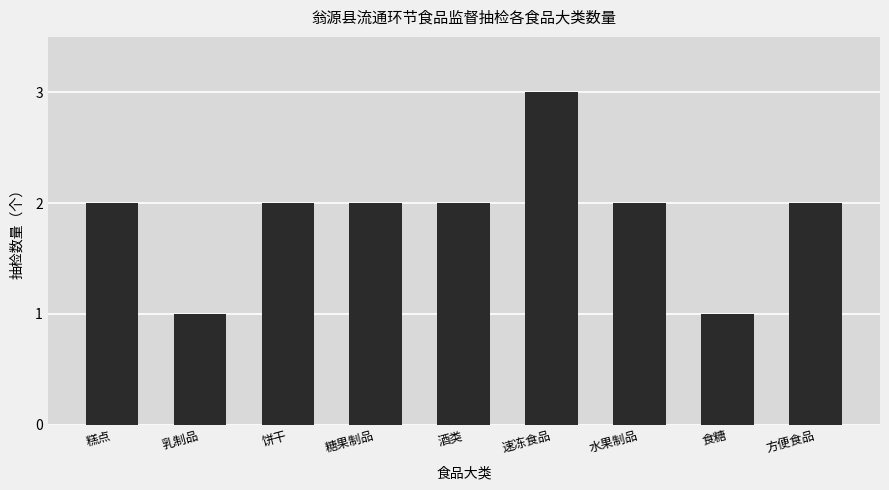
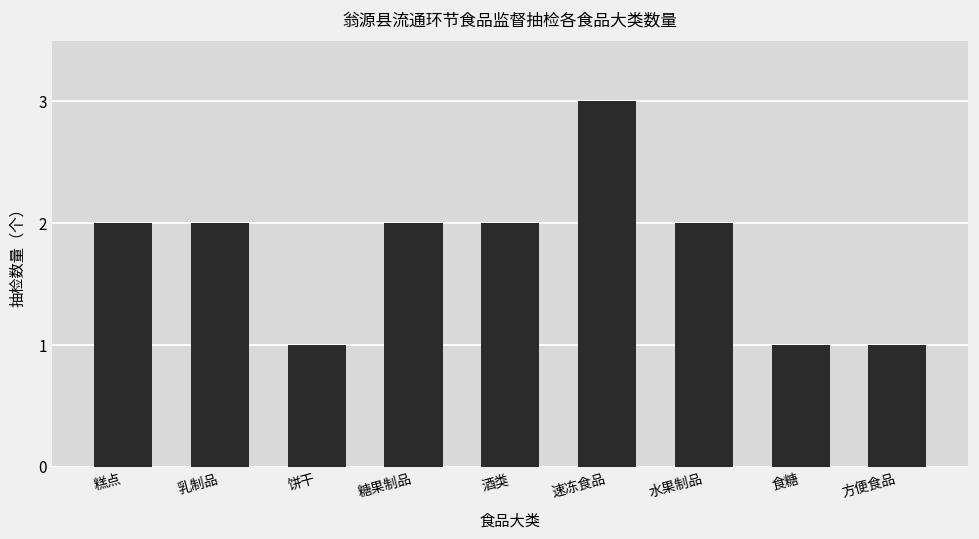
乳制品: 1 -> 2
饼干: 2 -> 1
方便食品: 2 -> 1
